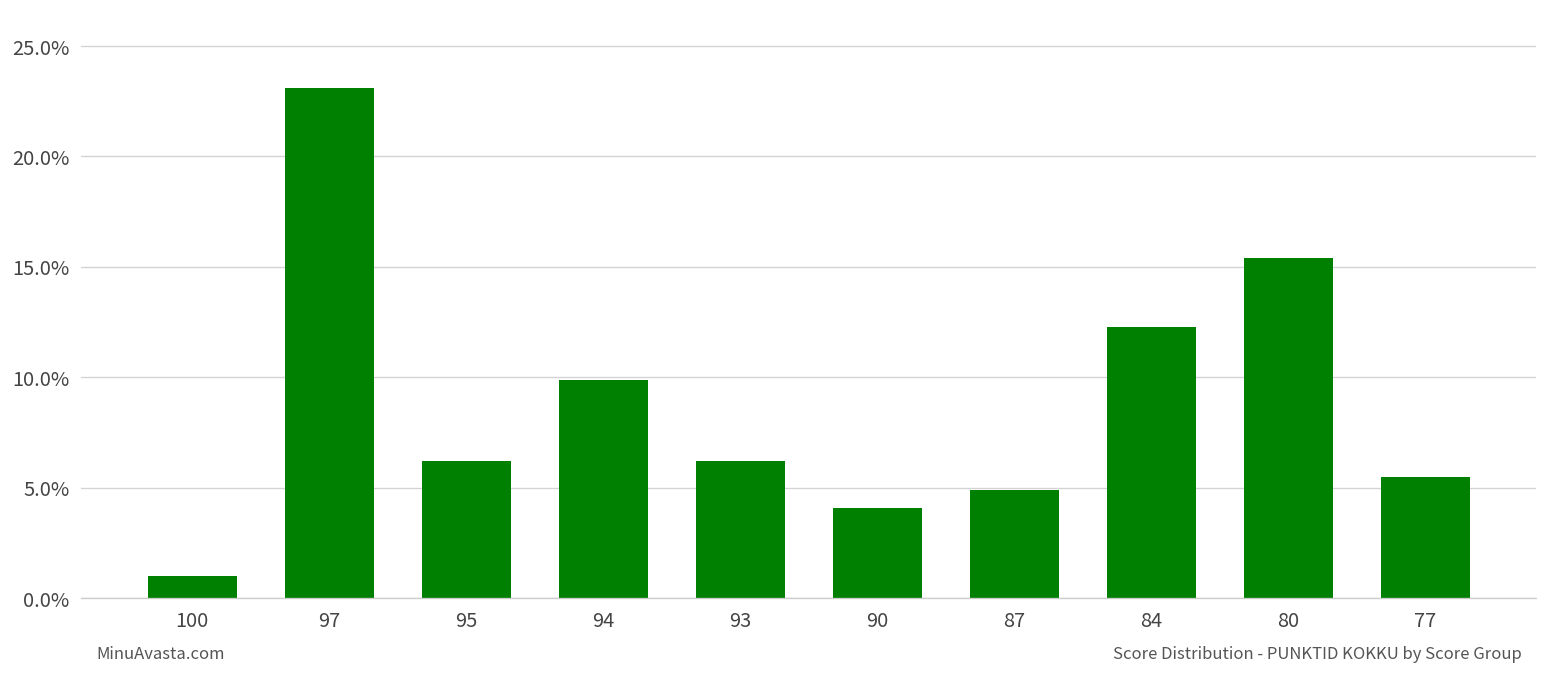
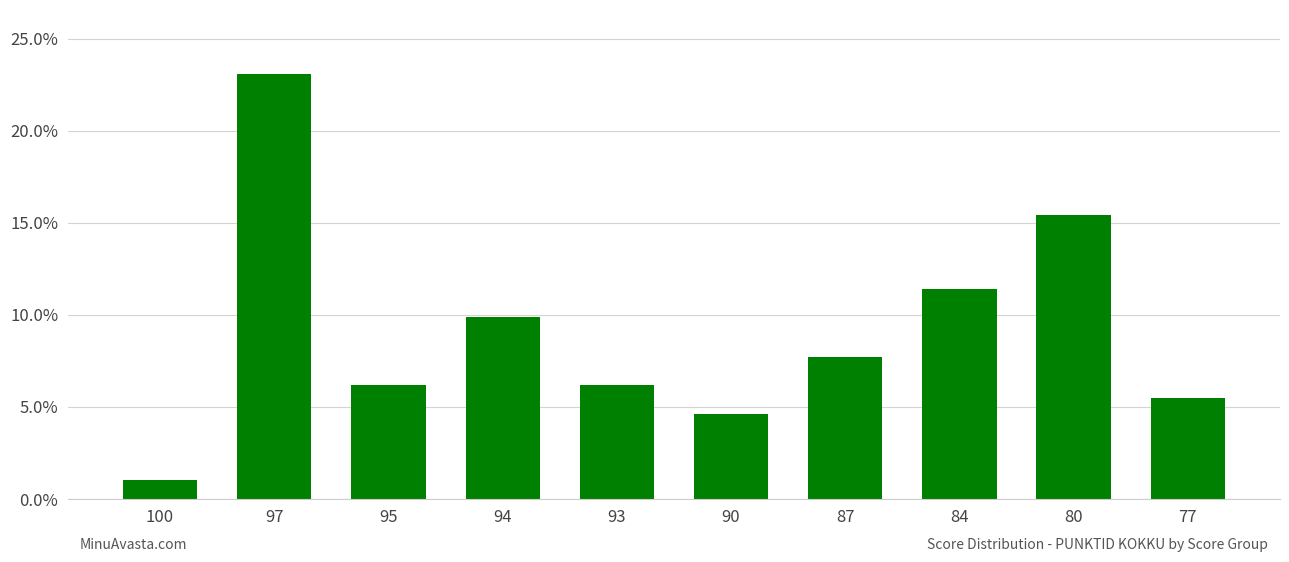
90: 4.1% -> 4.6%
87: 4.9% -> 7.7%
84: 12.3% -> 11.4%
